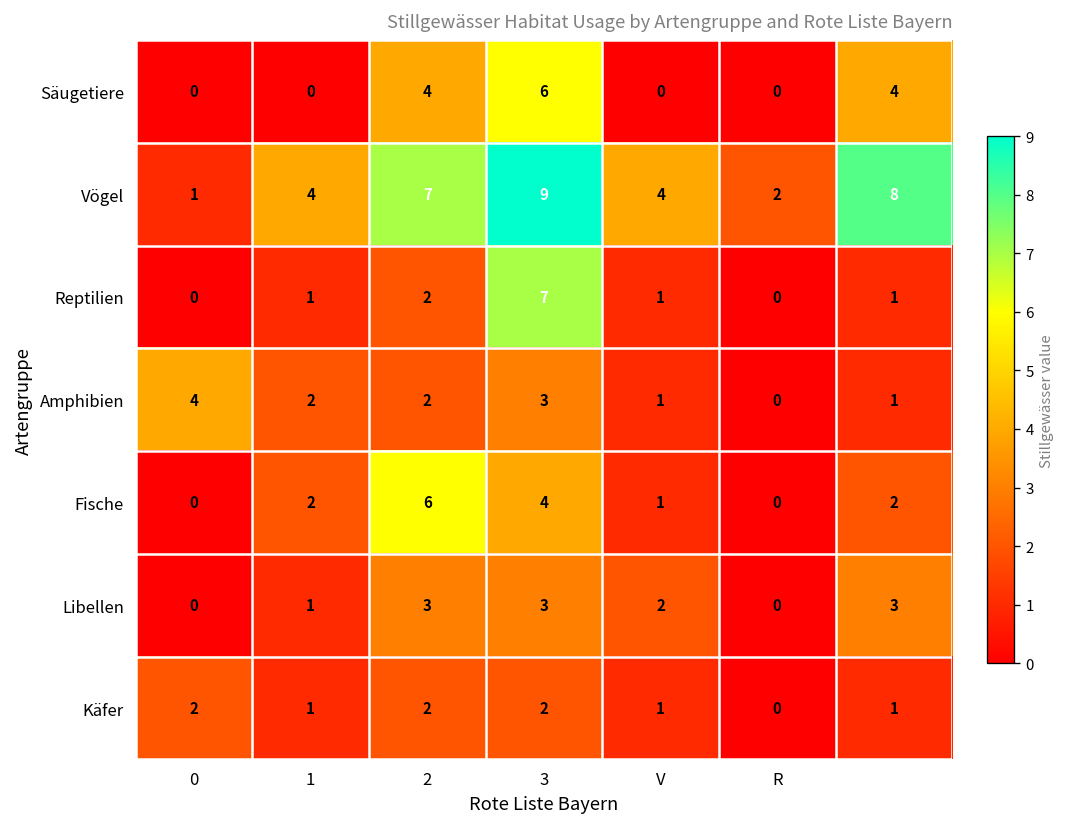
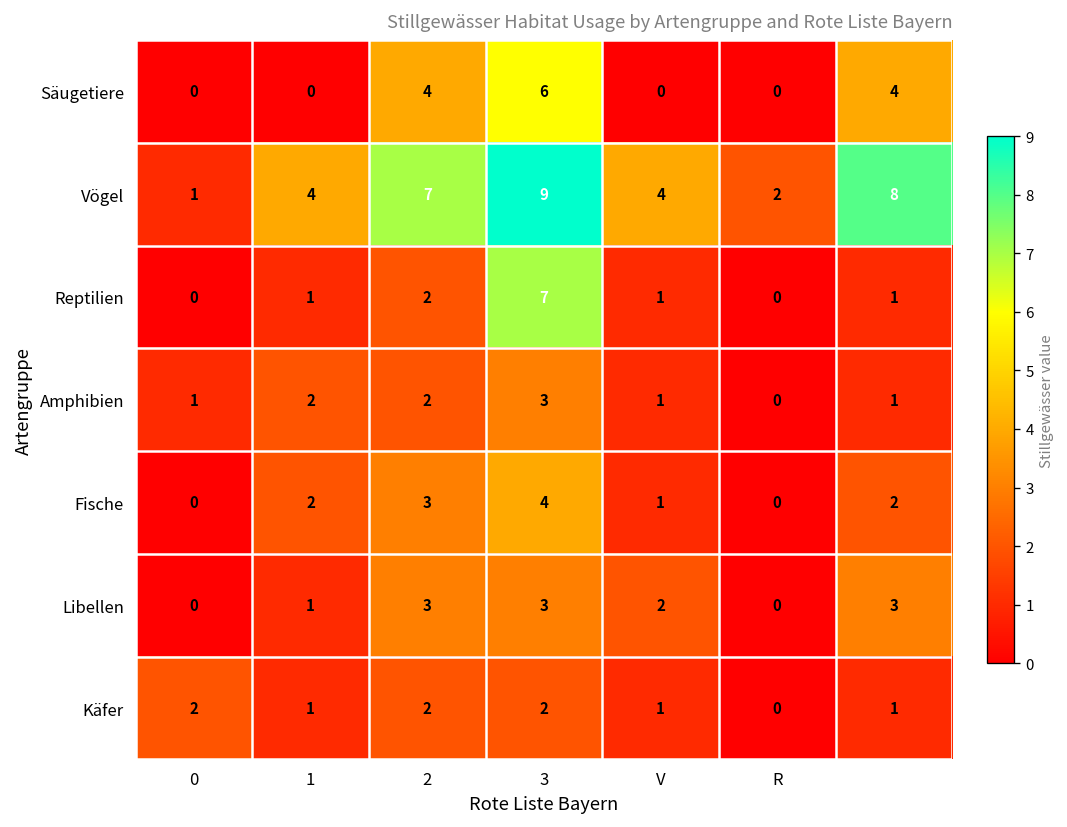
Amphibien, 0: 4 -> 1
Fische, 2: 6 -> 3
